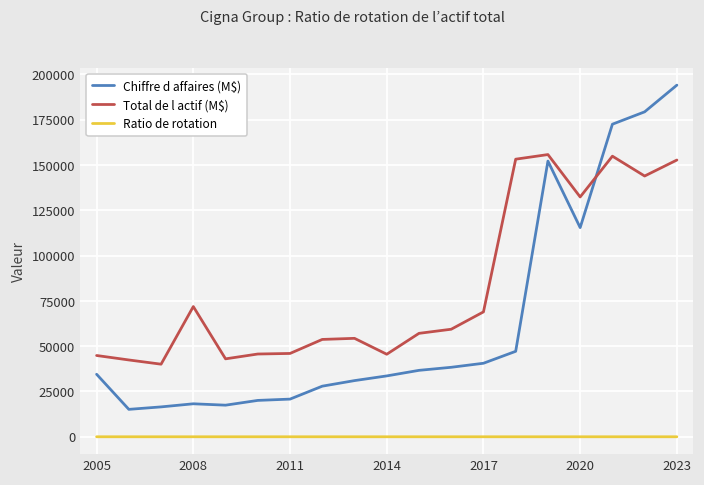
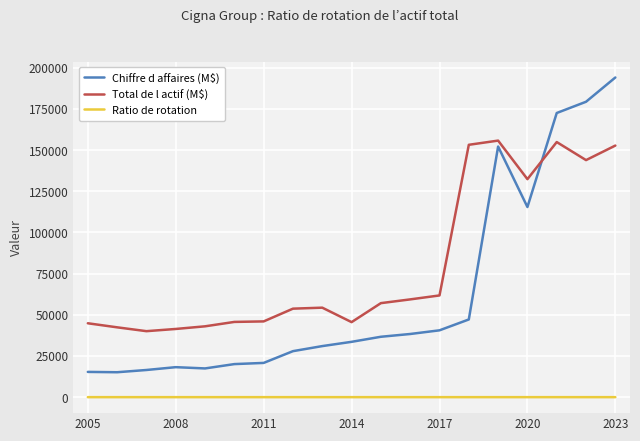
Chiffre d affaires (M$), 2005: 35000 -> 15000
Total de l actif (M$), 2008: 72000 -> 41000
Total de l actif (M$), 2017: 69000 -> 62000
